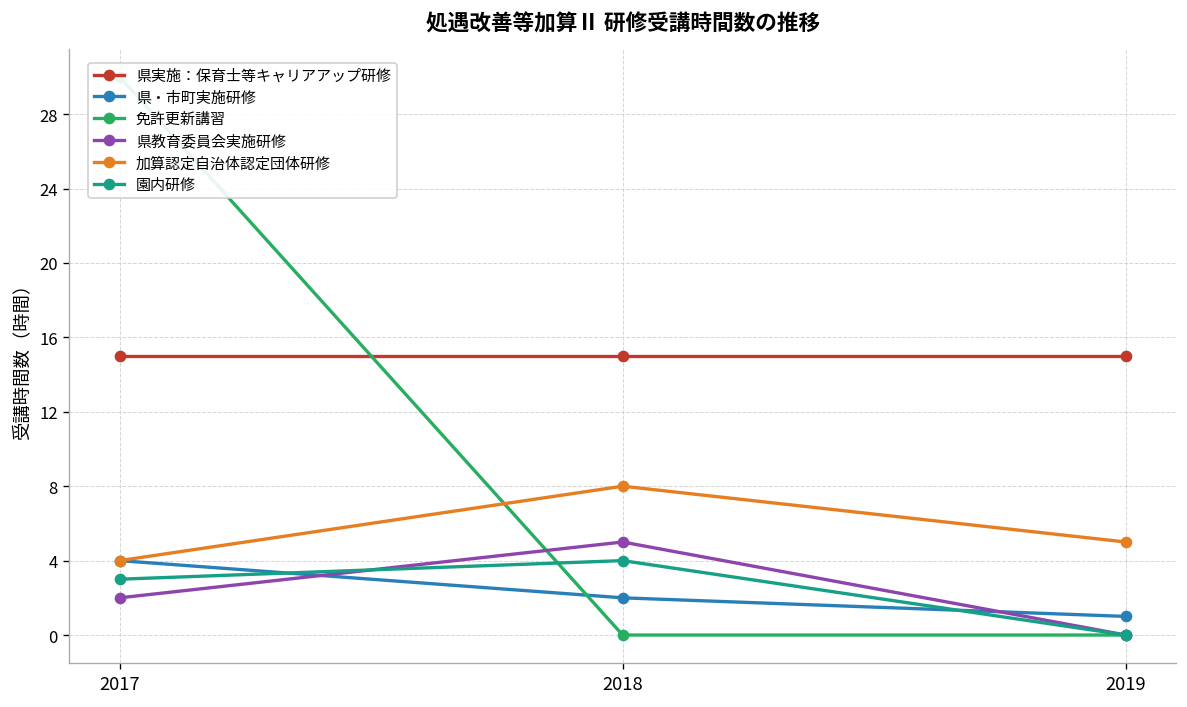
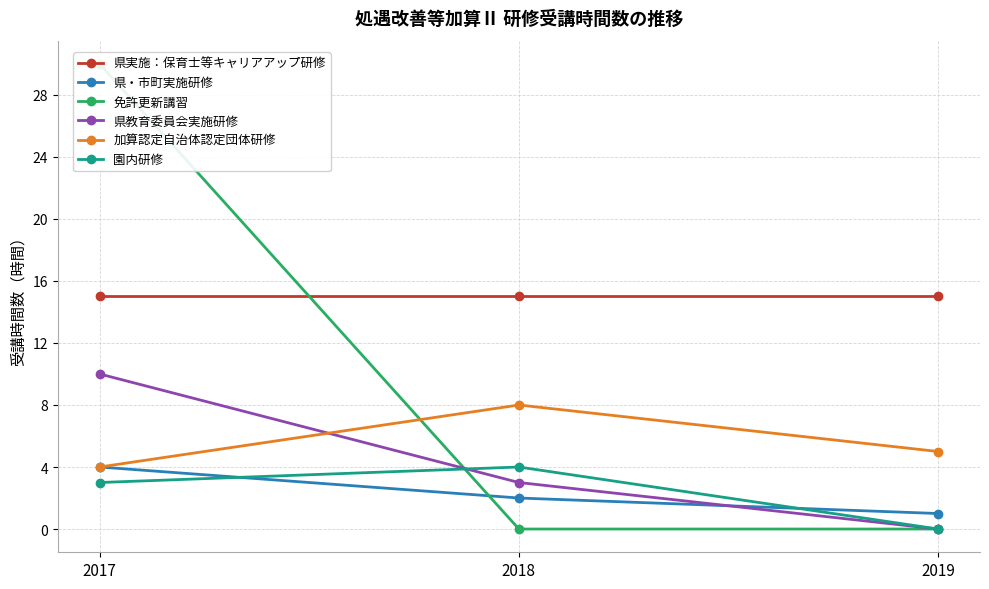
県教育委員会実施研修, 2017: 2 -> 10
県教育委員会実施研修, 2018: 5 -> 3
